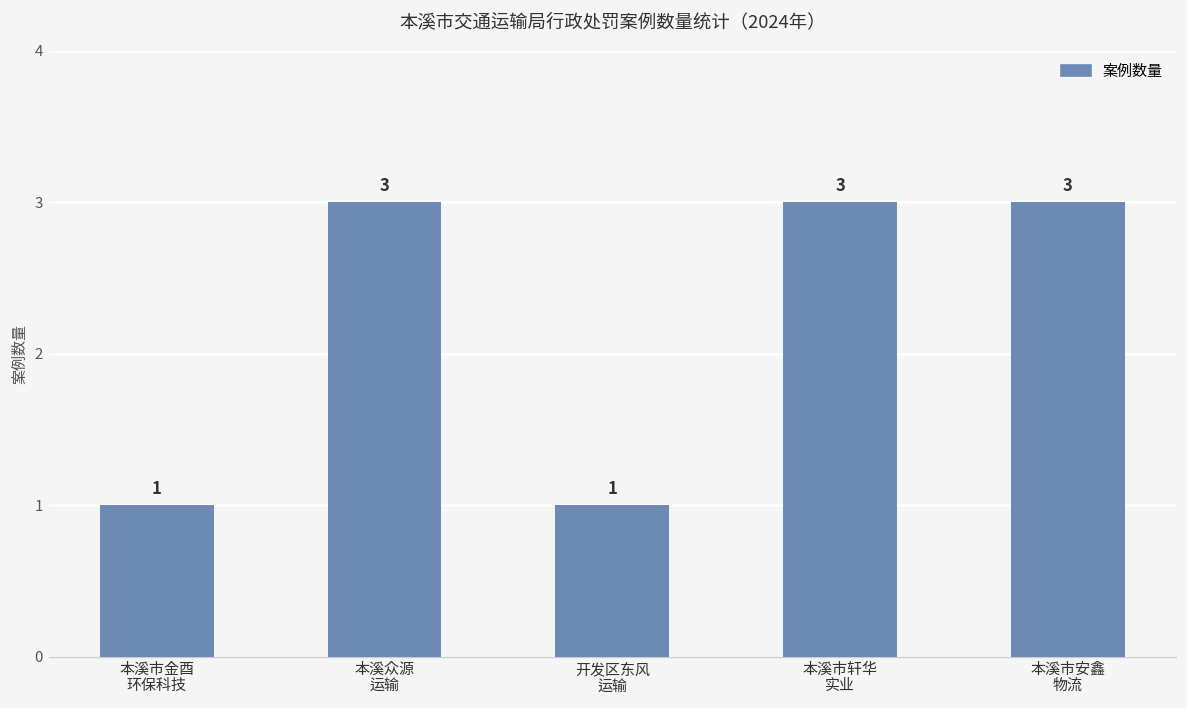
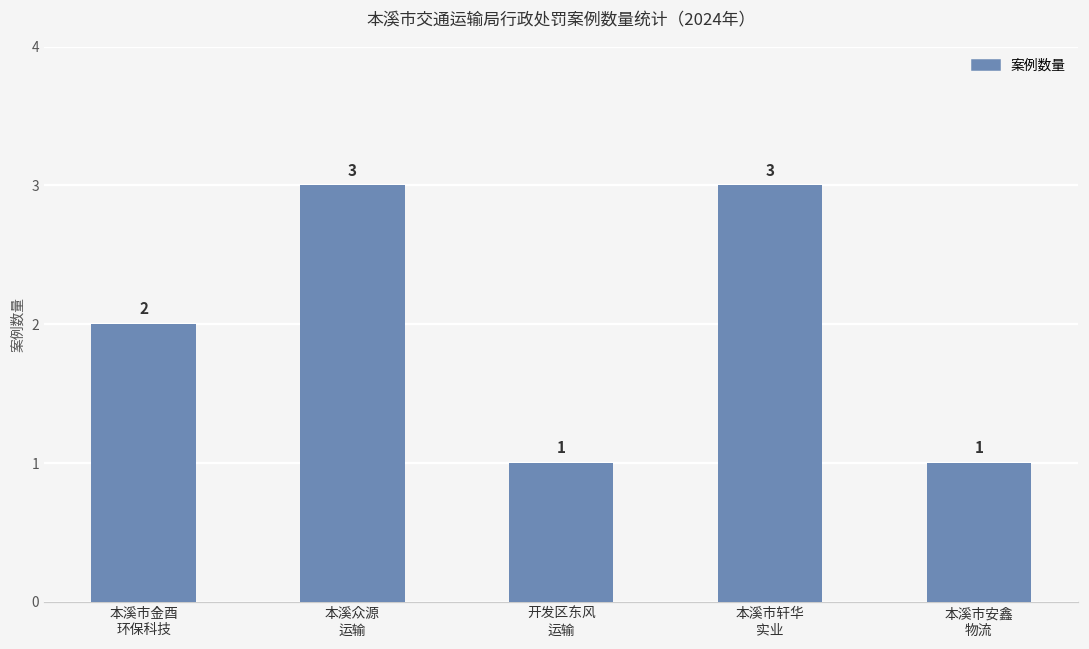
本溪市金酉 环保科技: 1 -> 2
本溪市安鑫 物流: 3 -> 1
